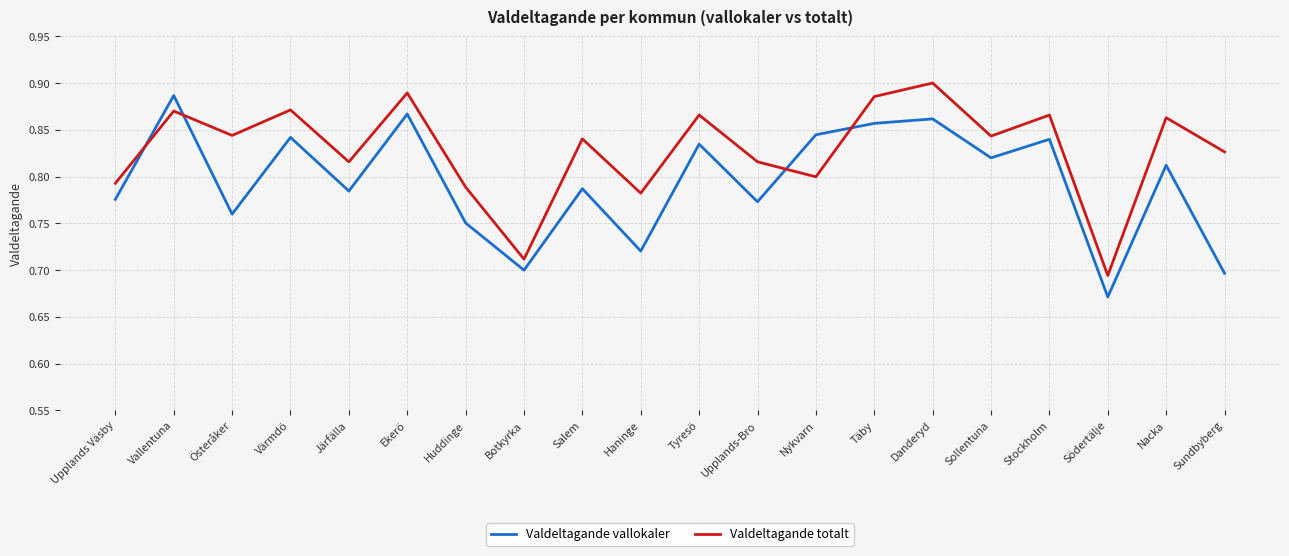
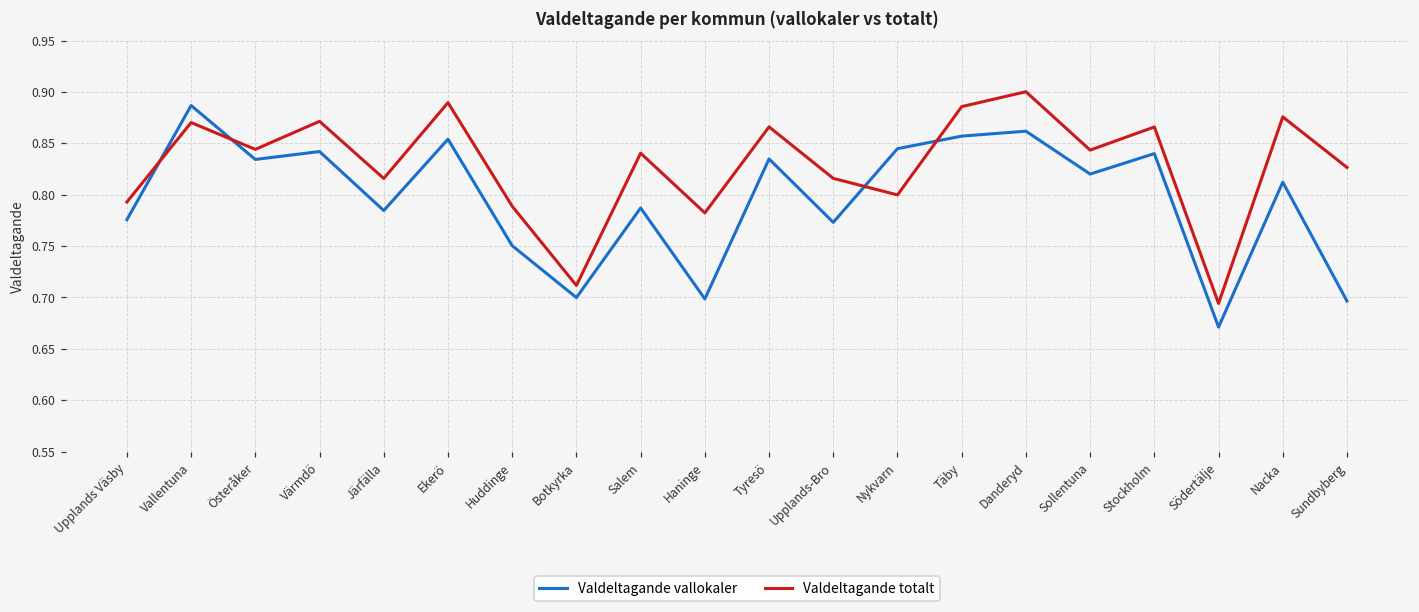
Valdeltagande vallokaler, Österåker: 0.76 -> 0.83
Valdeltagande vallokaler, Ekerö: 0.87 -> 0.85
Valdeltagande vallokaler, Haninge: 0.72 -> 0.70
Valdeltagande totalt, Nacka: 0.86 -> 0.88
